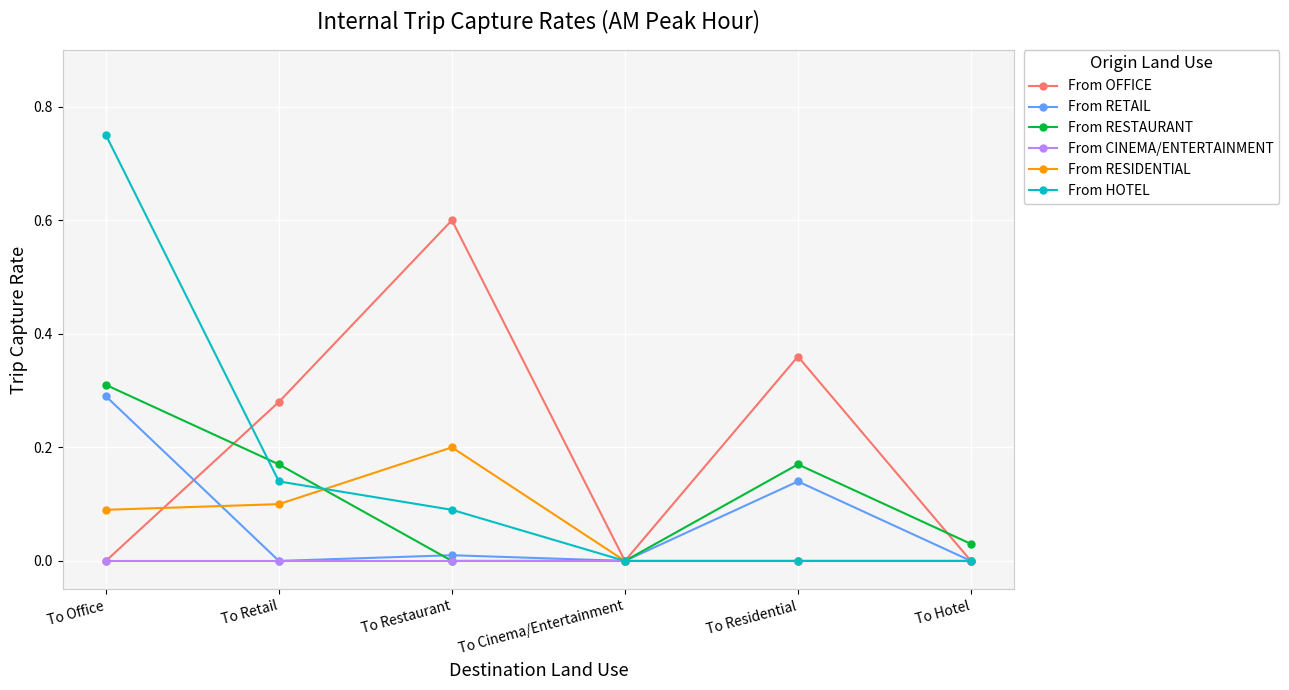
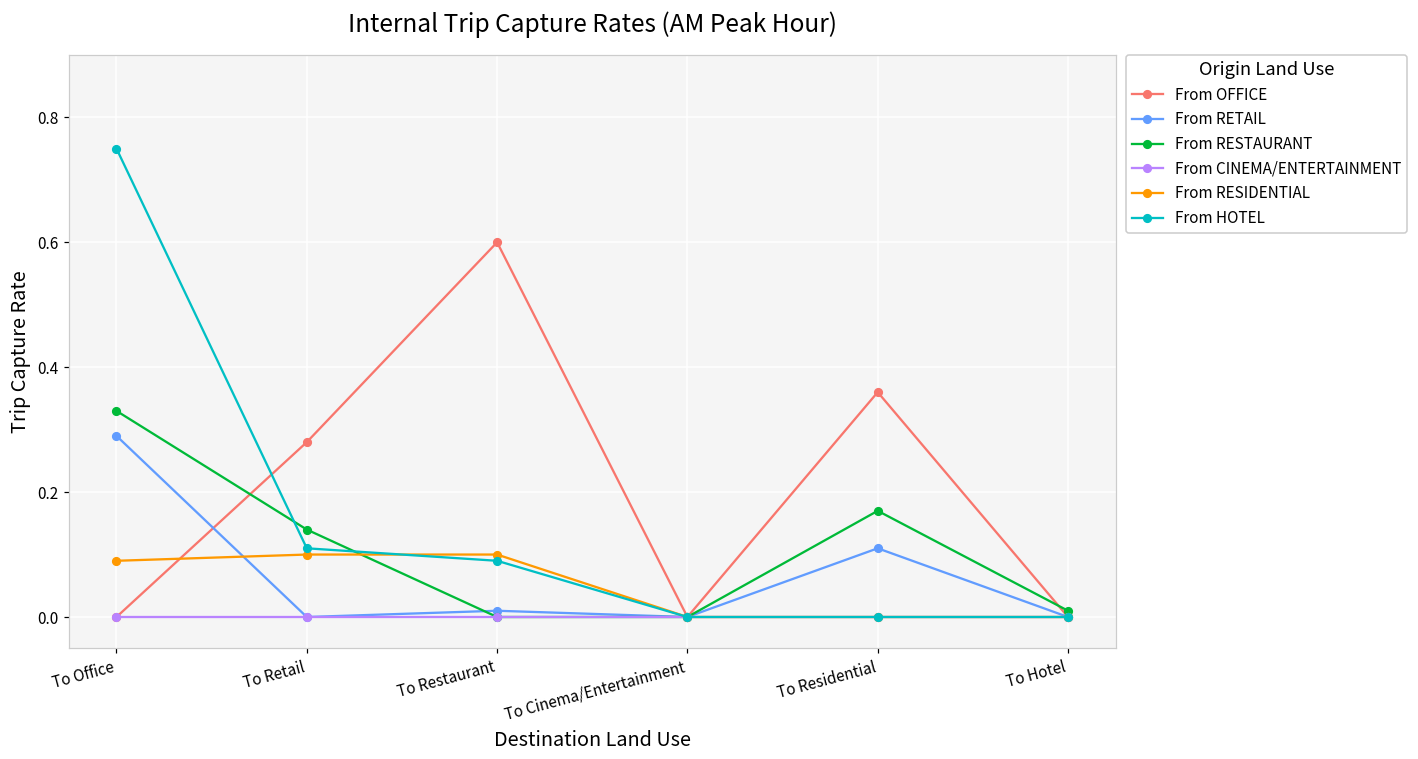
From RESTAURANT, To Office: 0.31 -> 0.33
From RESTAURANT, To Retail: 0.17 -> 0.14
From HOTEL, To Retail: 0.14 -> 0.11
From RESIDENTIAL, To Restaurant: 0.2 -> 0.1
From RETAIL, To Residential: 0.14 -> 0.11
From RESTAURANT, To Hotel: 0.03 -> 0.01
